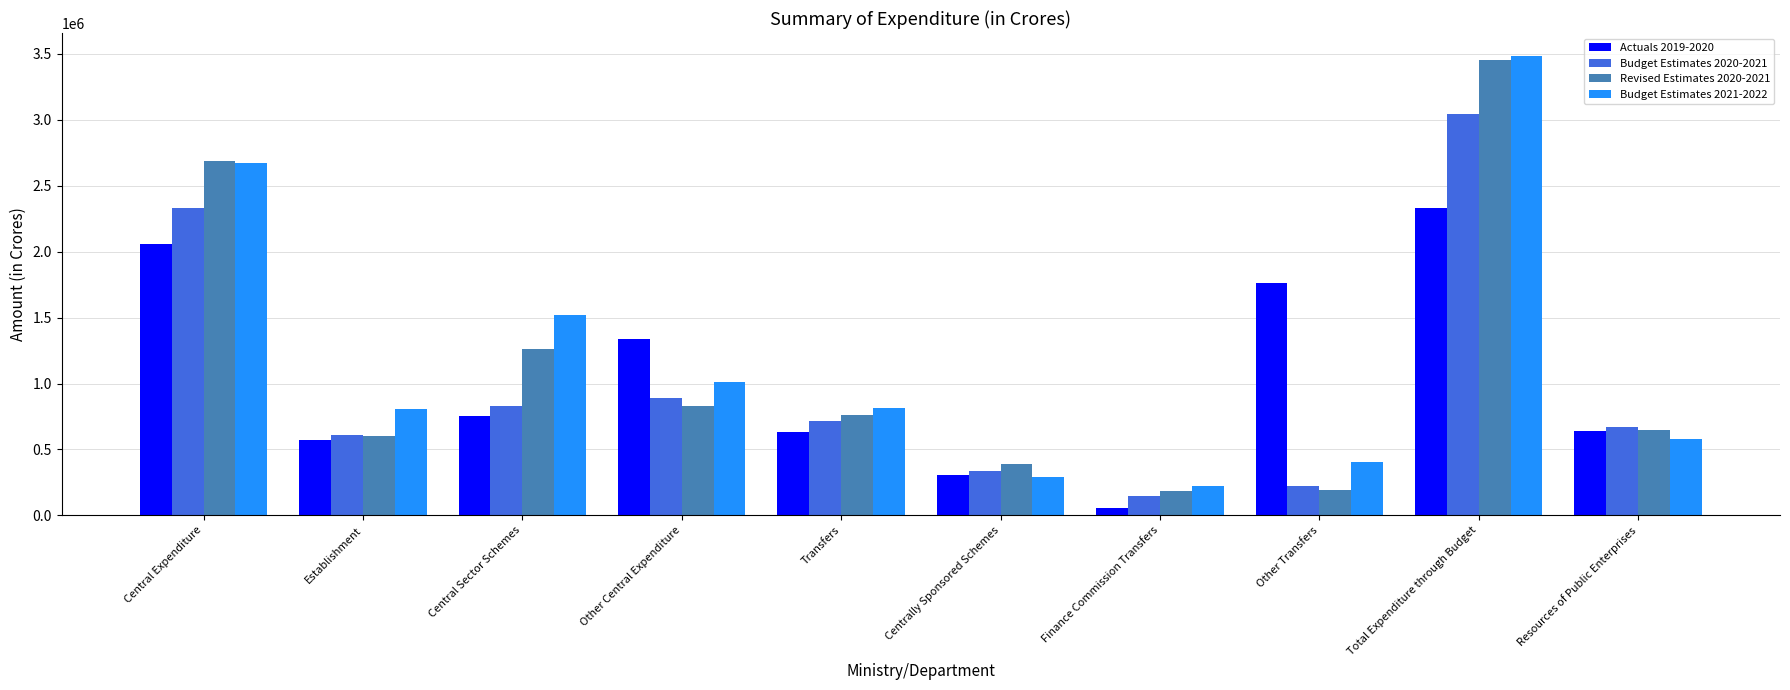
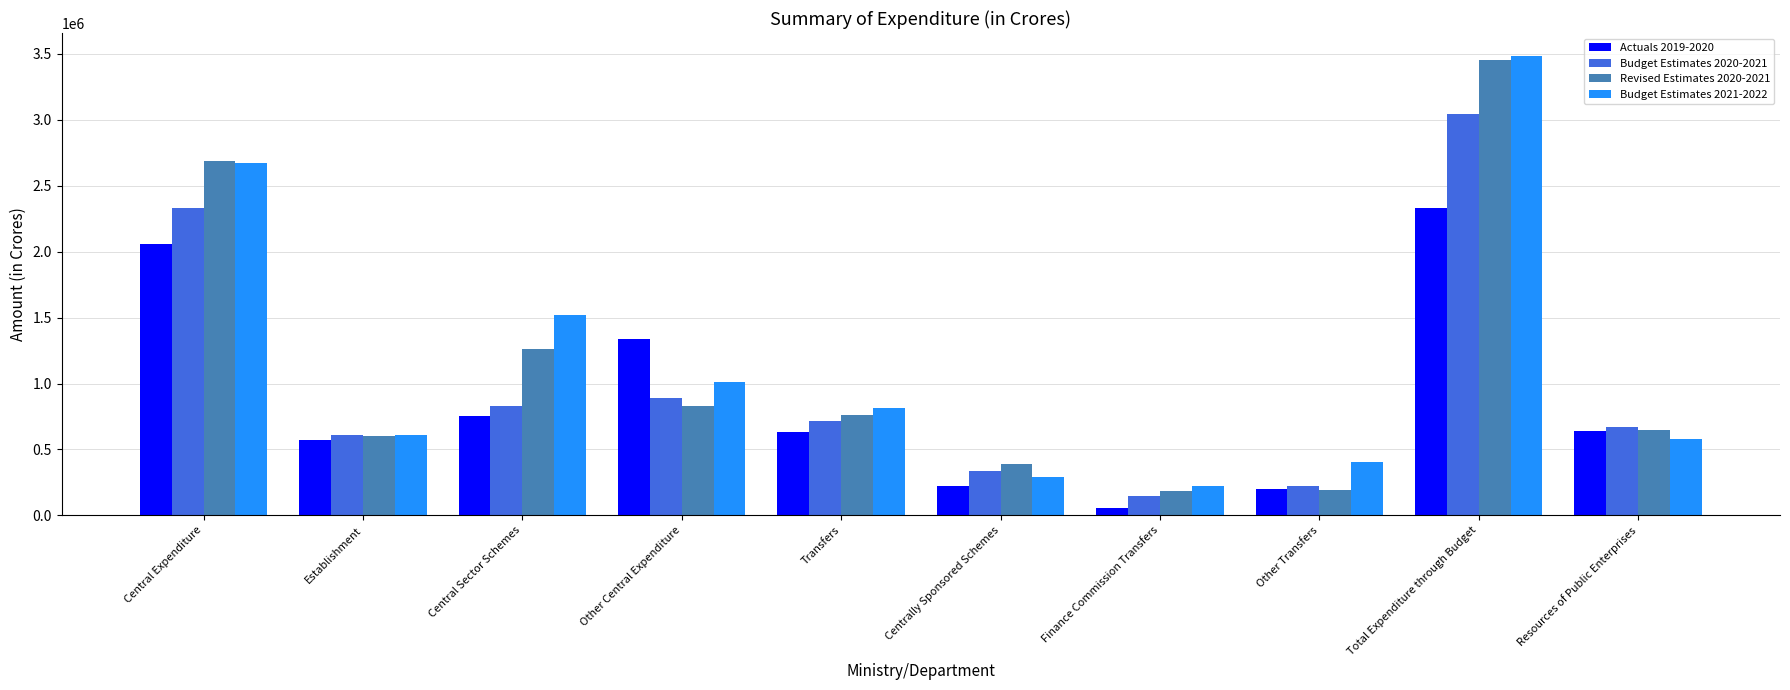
Budget Estimates 2021-2022, Establishment: 800000 -> 610000
Actuals 2019-2020, Centrally Sponsored Schemes: 310000 -> 230000
Actuals 2019-2020, Other Transfers: 1760000 -> 200000
